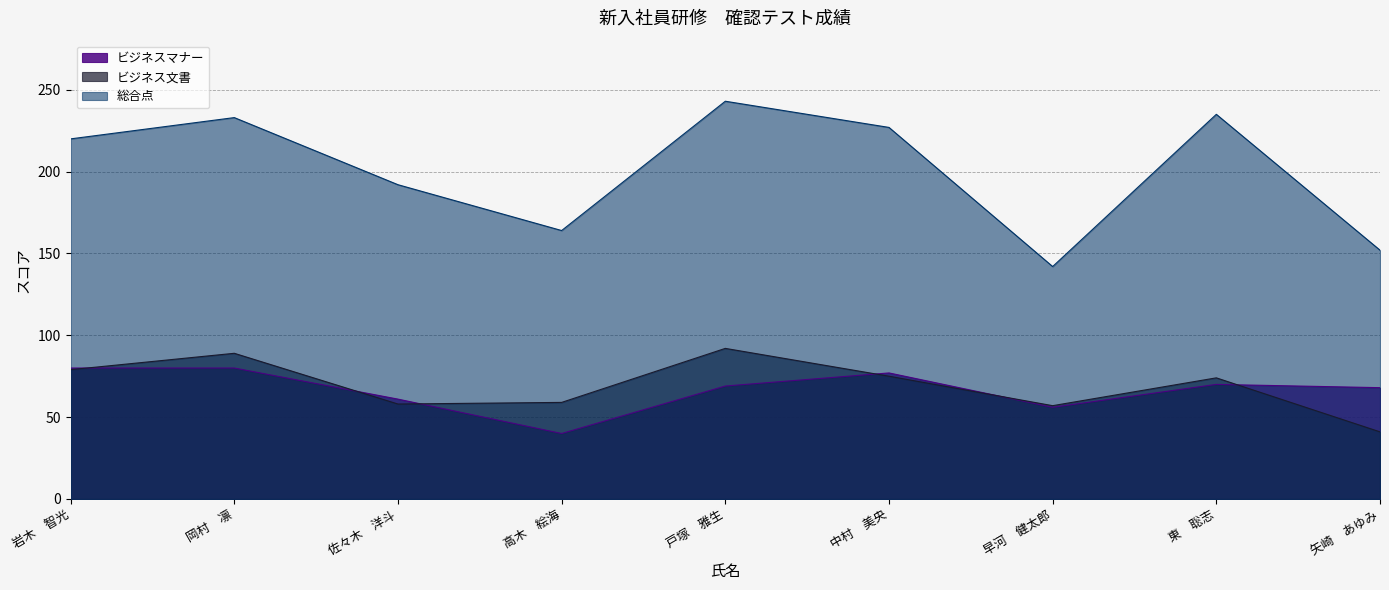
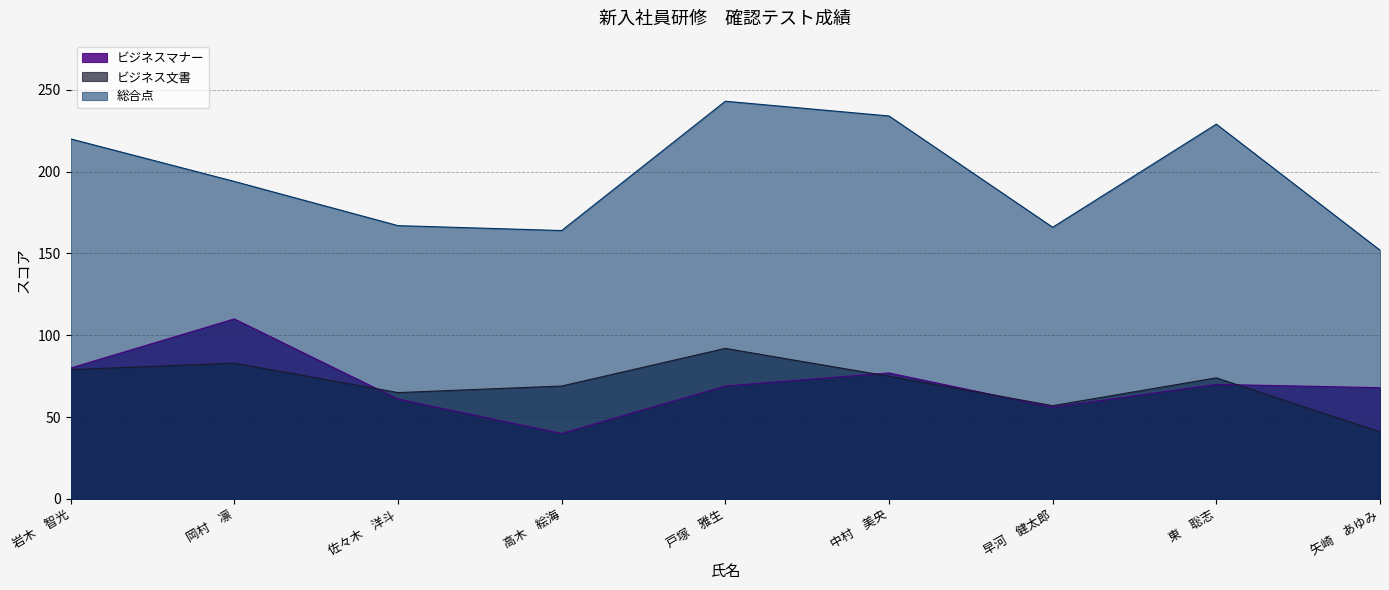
ビジネスマナー, 岡村 凛: 80 -> 110
ビジネス文書, 岡村 凛: 89 -> 83
総合点, 岡村 凛: 233 -> 194
ビジネス文書, 佐々木 洋斗: 58 -> 65
総合点, 佐々木 洋斗: 192 -> 167
ビジネス文書, 高木 絵海: 59 -> 69
総合点, 中村 美央: 227 -> 234
総合点, 早河 健太郎: 142 -> 166
総合点, 東 聡志: 235 -> 229
